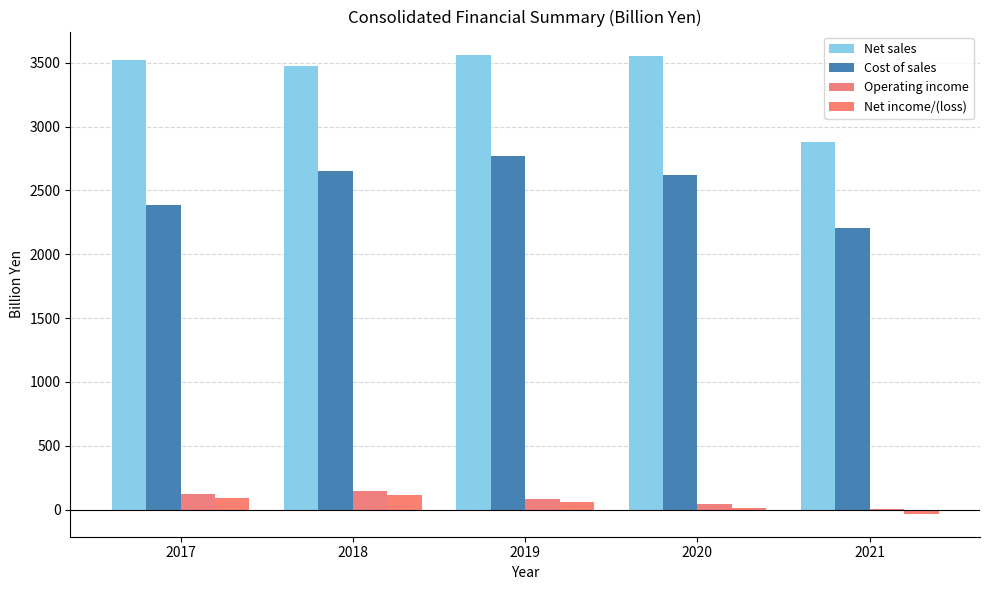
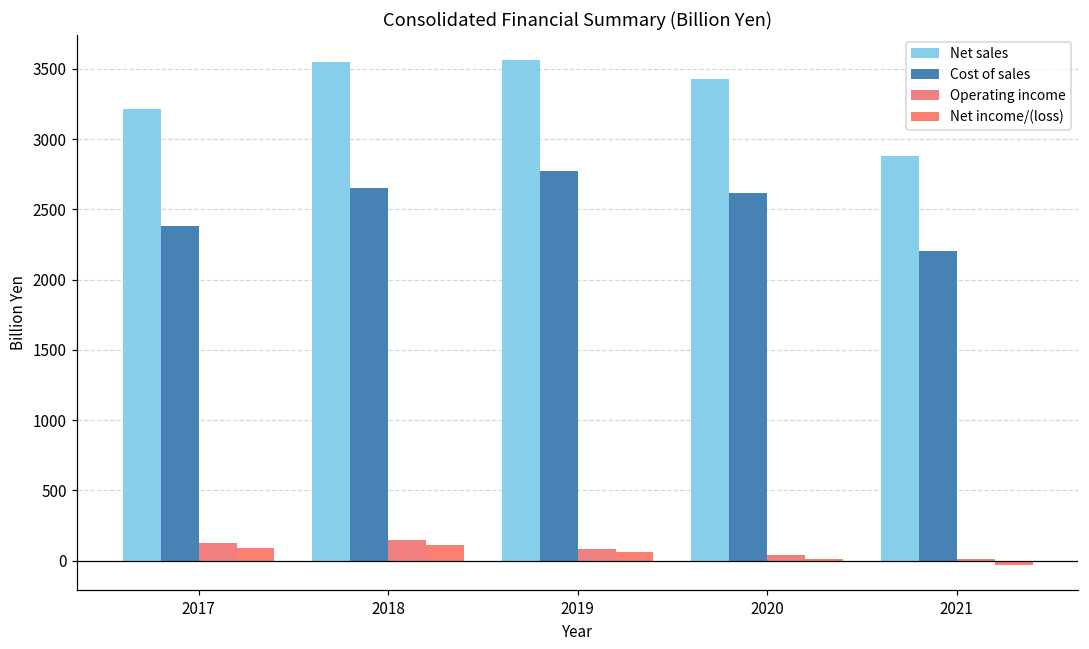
Net sales, 2017: 3520 -> 3210
Net sales, 2018: 3470 -> 3550
Net sales, 2020: 3560 -> 3430
